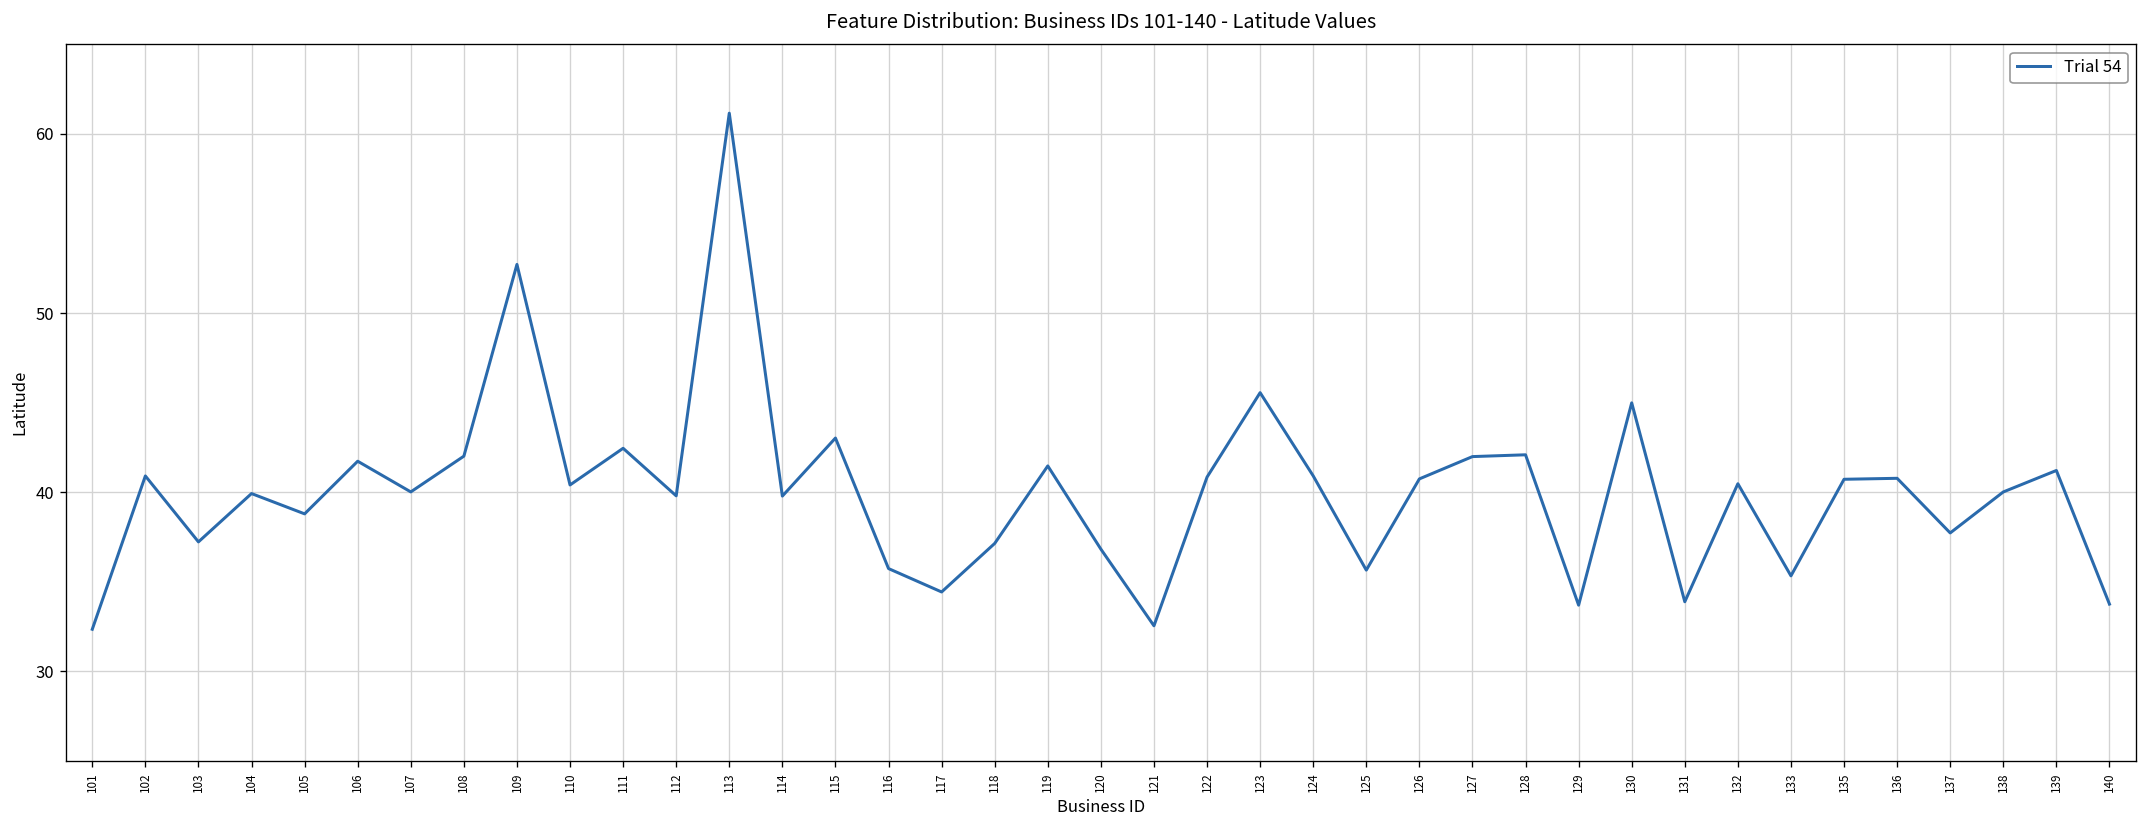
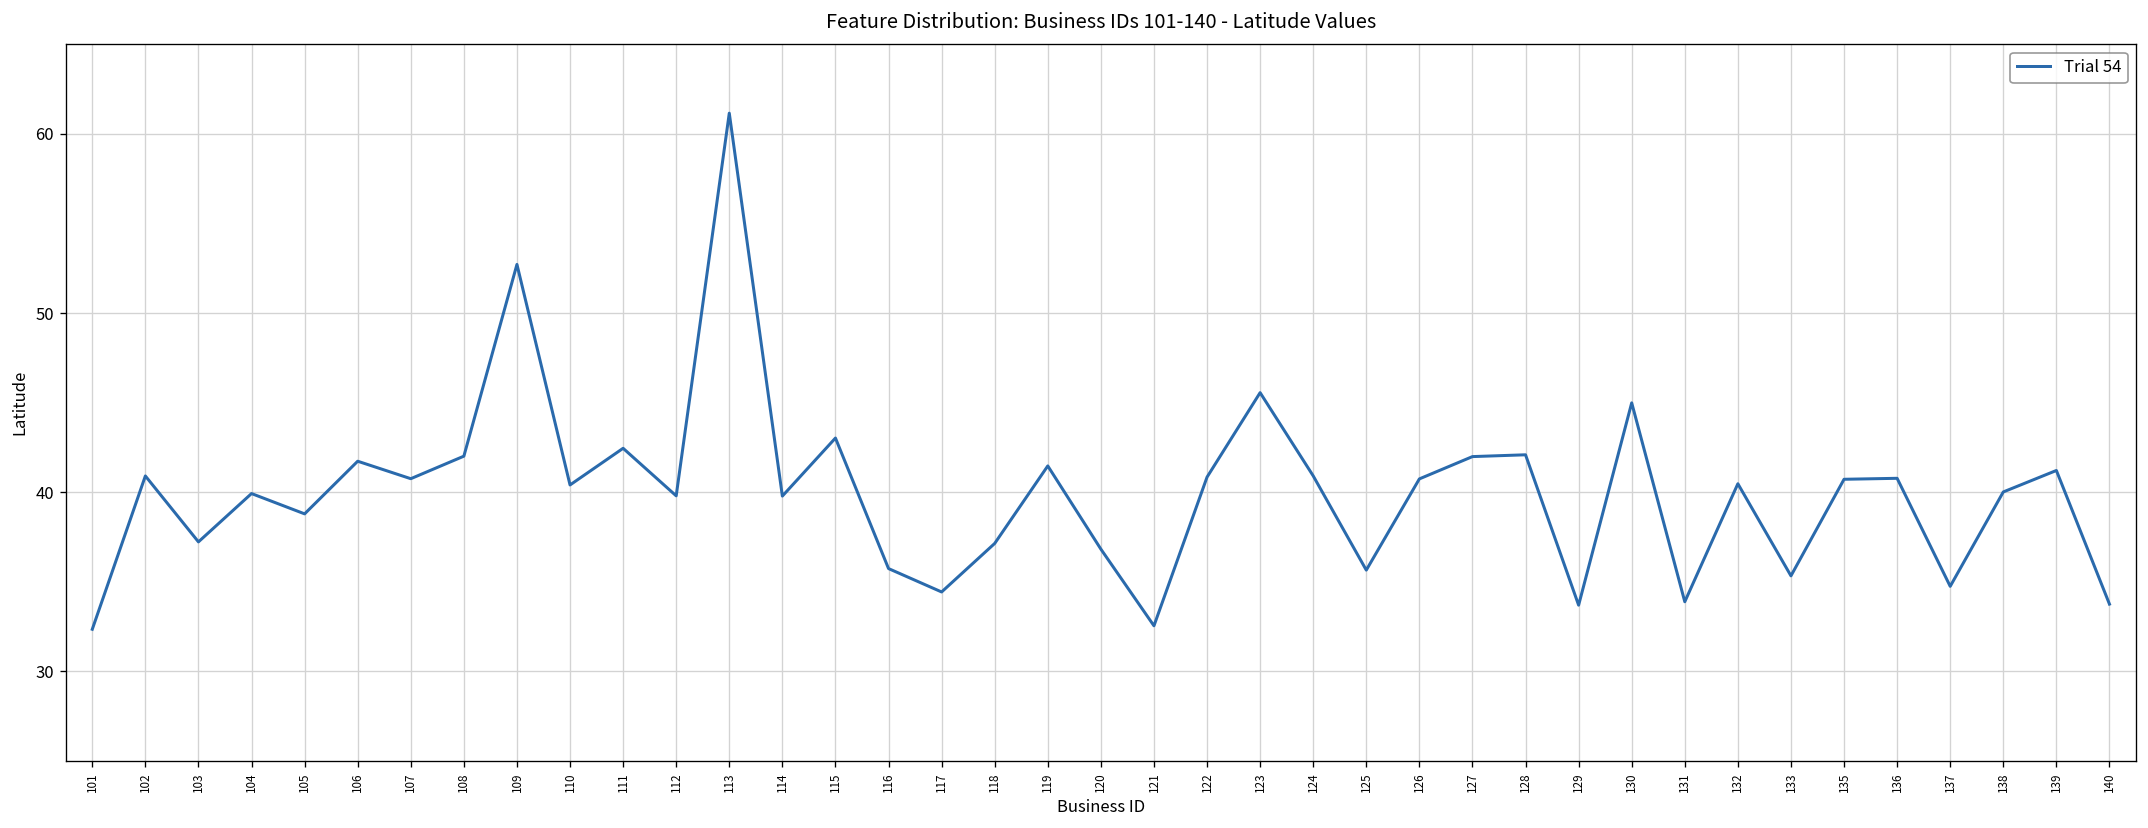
107: 40.0 -> 40.8
137: 37.7 -> 34.8
